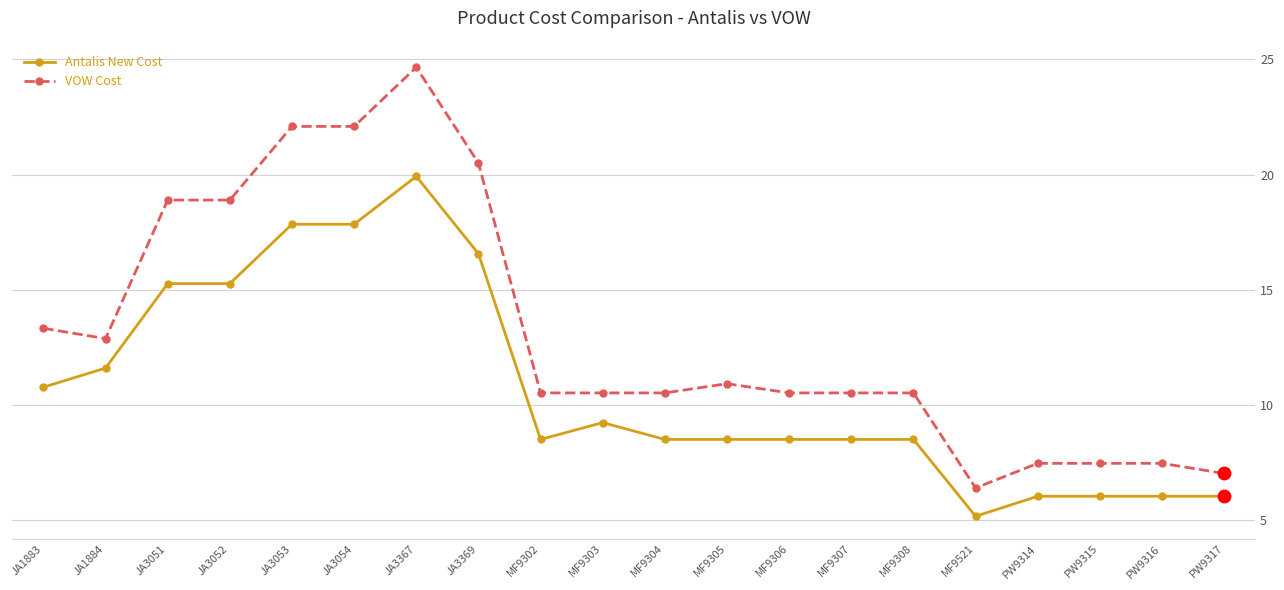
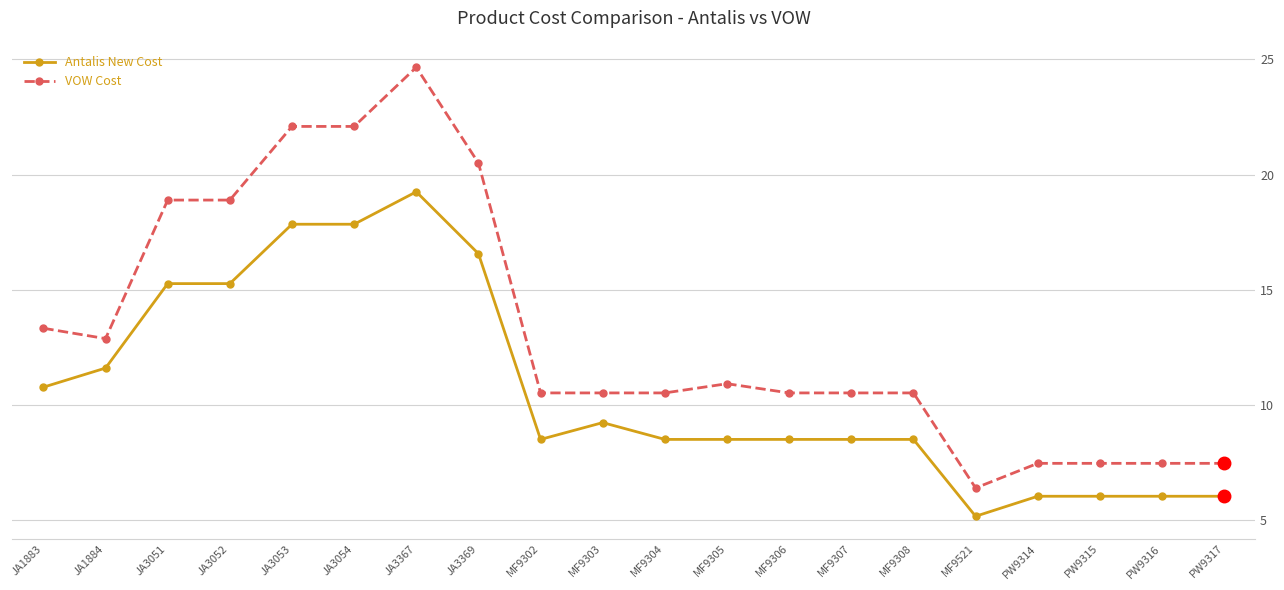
Antalis New Cost, JA3367: 19.9 -> 19.3
VOW Cost, PW9317: 7.0 -> 7.5
